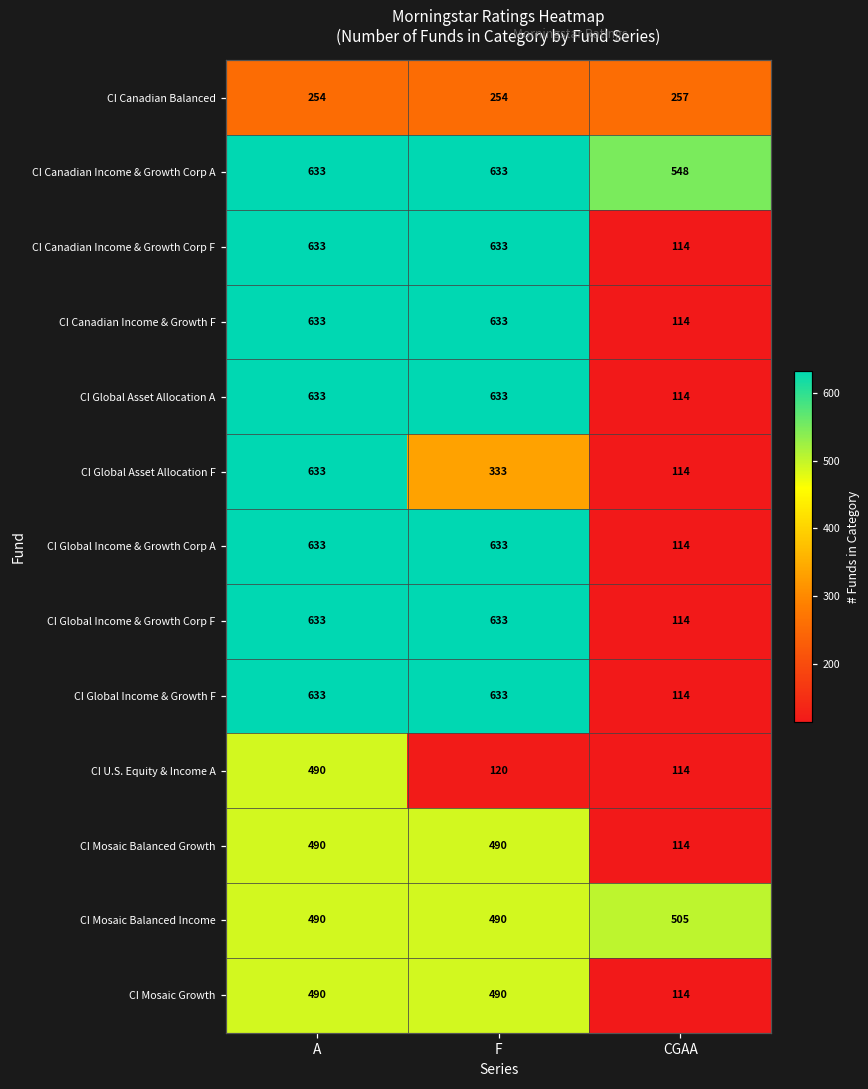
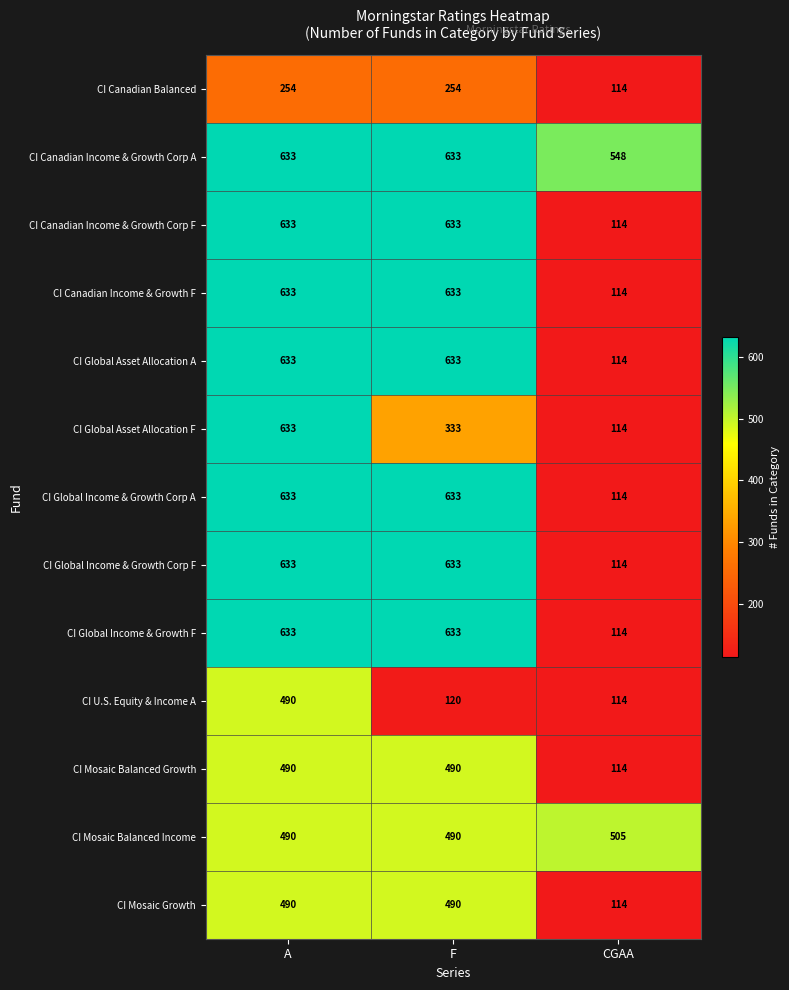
CI Canadian Balanced, CGAA: 257 -> 114
